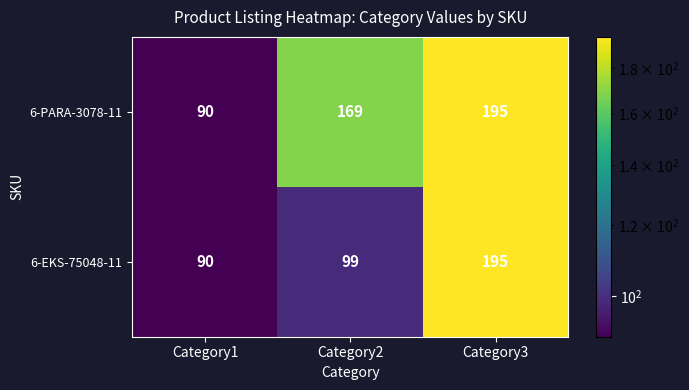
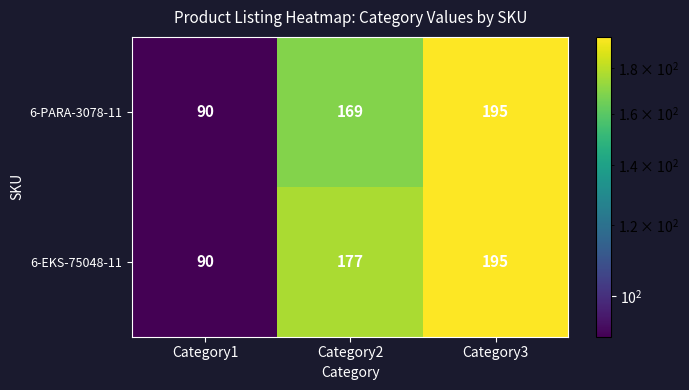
6-EKS-75048-11, Category2: 99 -> 177
